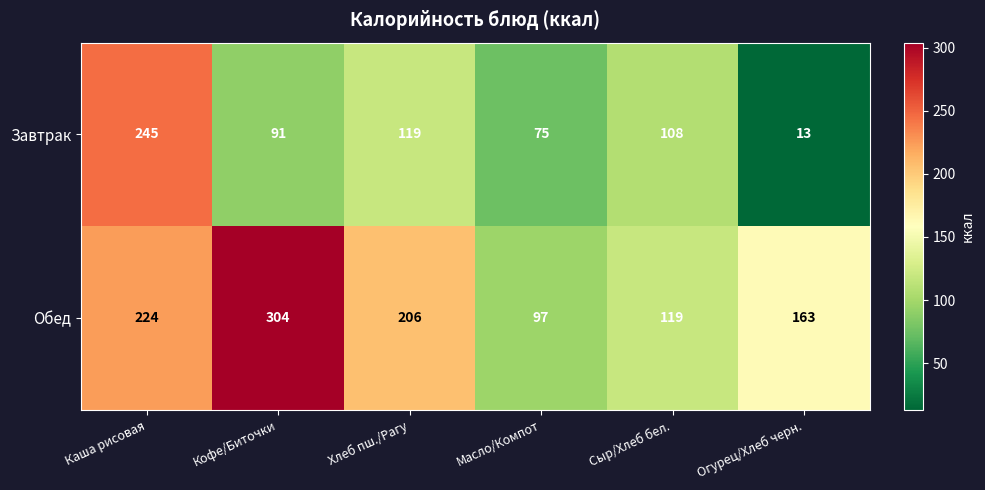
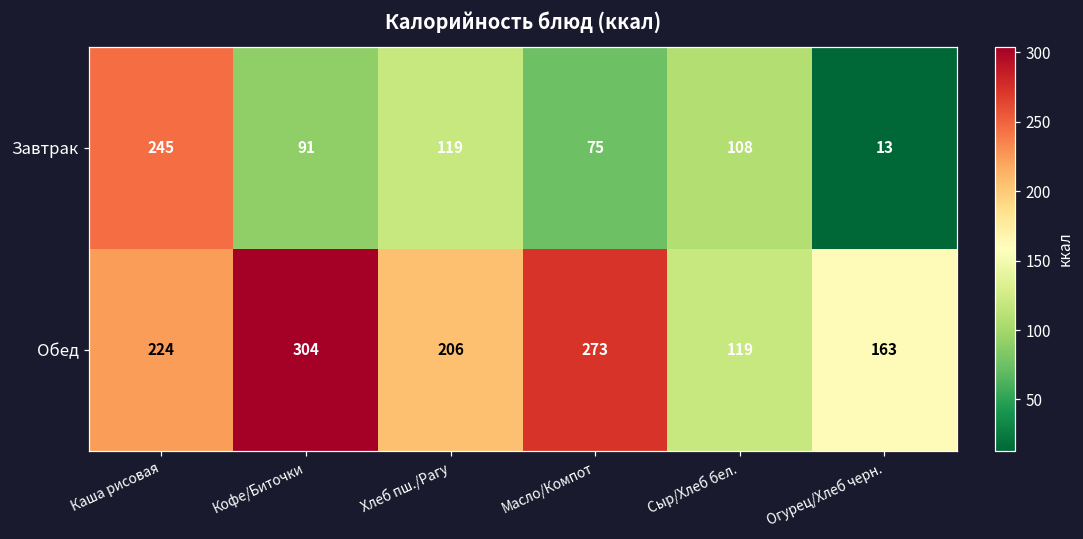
Обед, Масло/Компот: 97 -> 273
